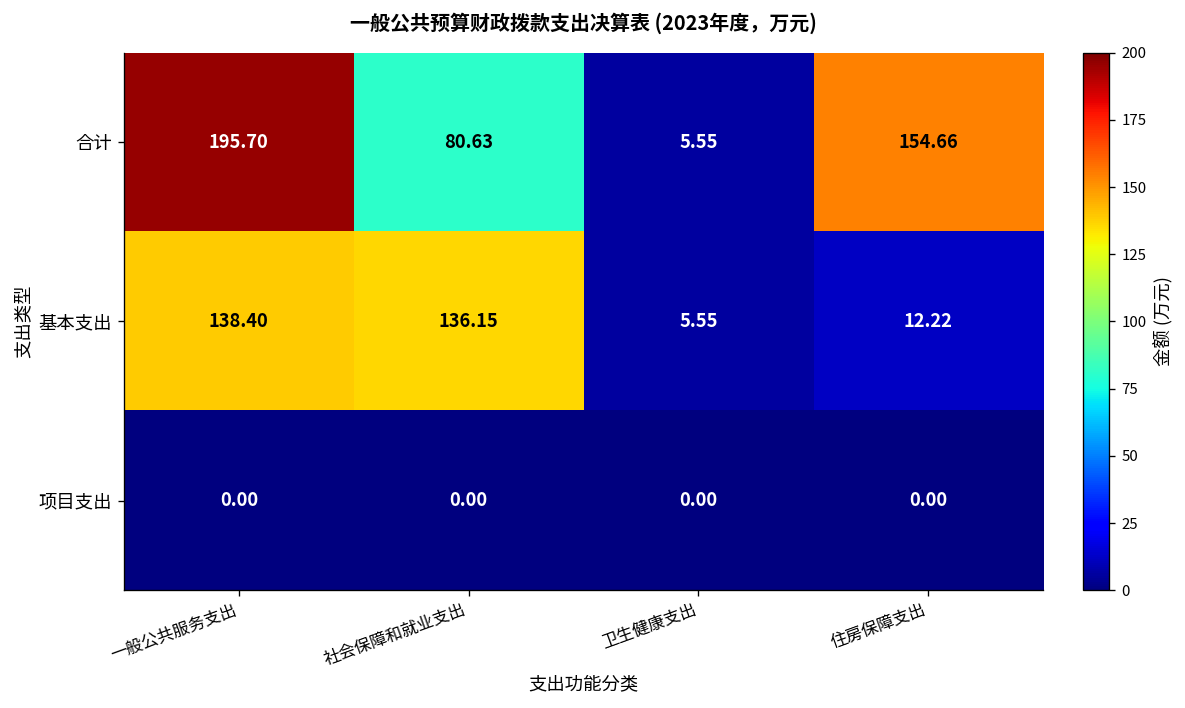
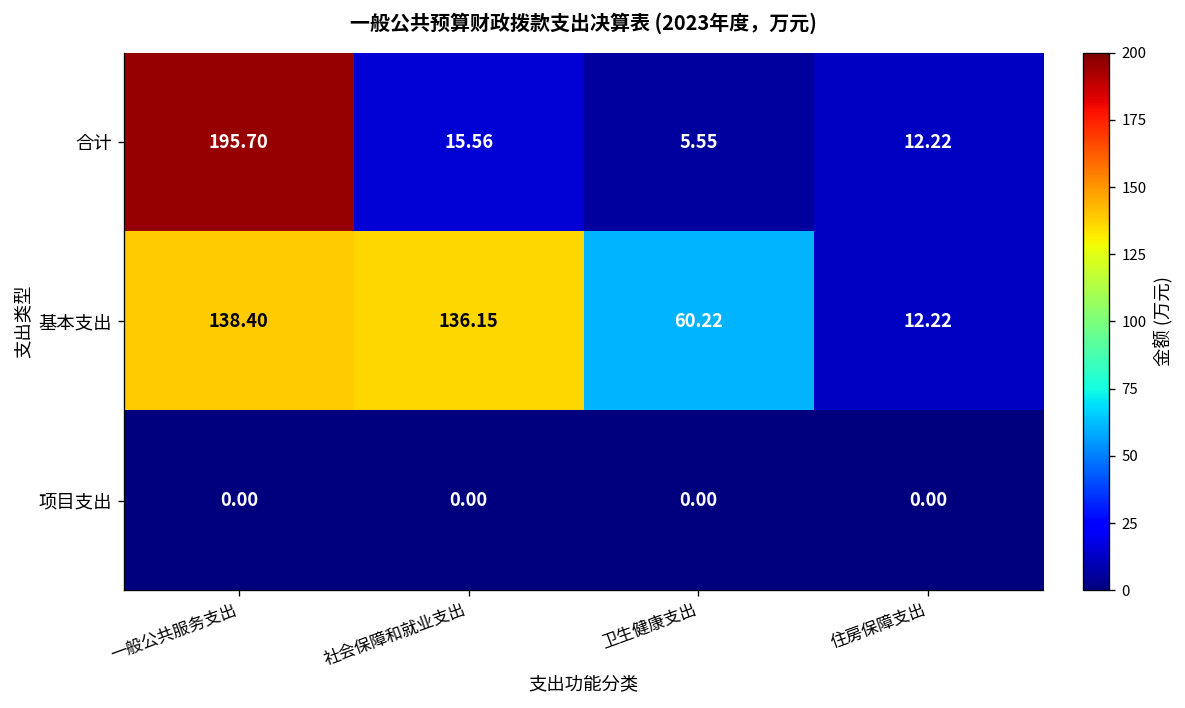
合计, 社会保障和就业支出: 80.63 -> 15.56
合计, 住房保障支出: 154.66 -> 12.22
基本支出, 卫生健康支出: 5.55 -> 60.22
